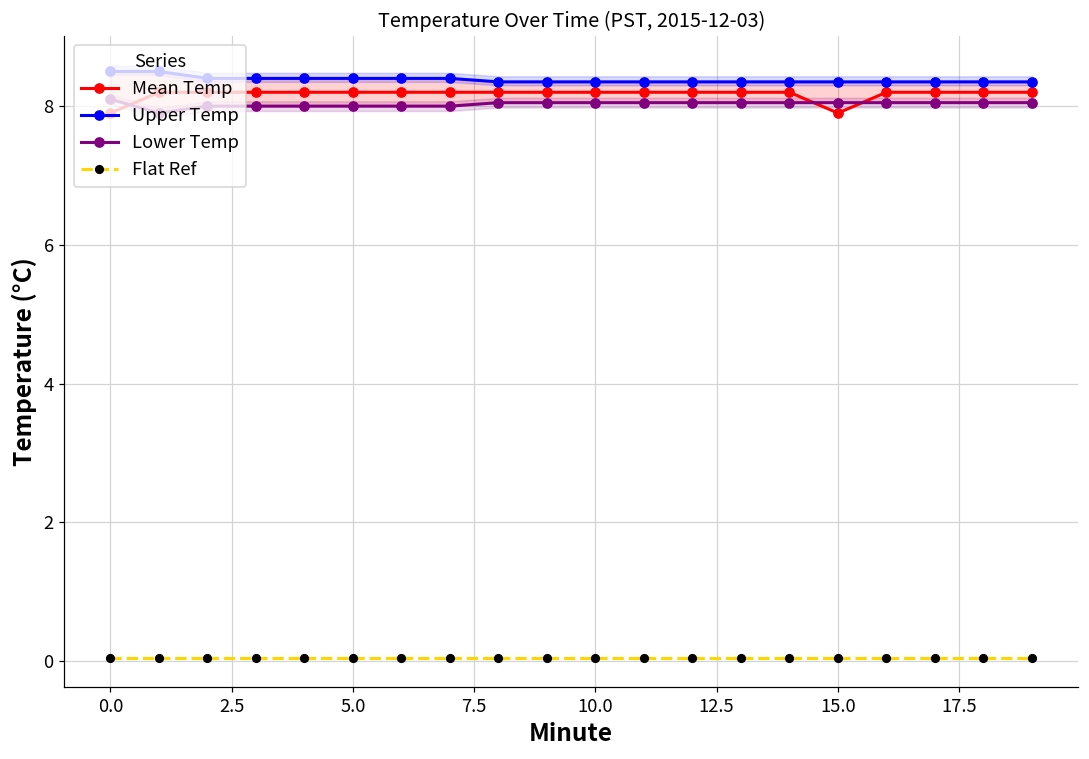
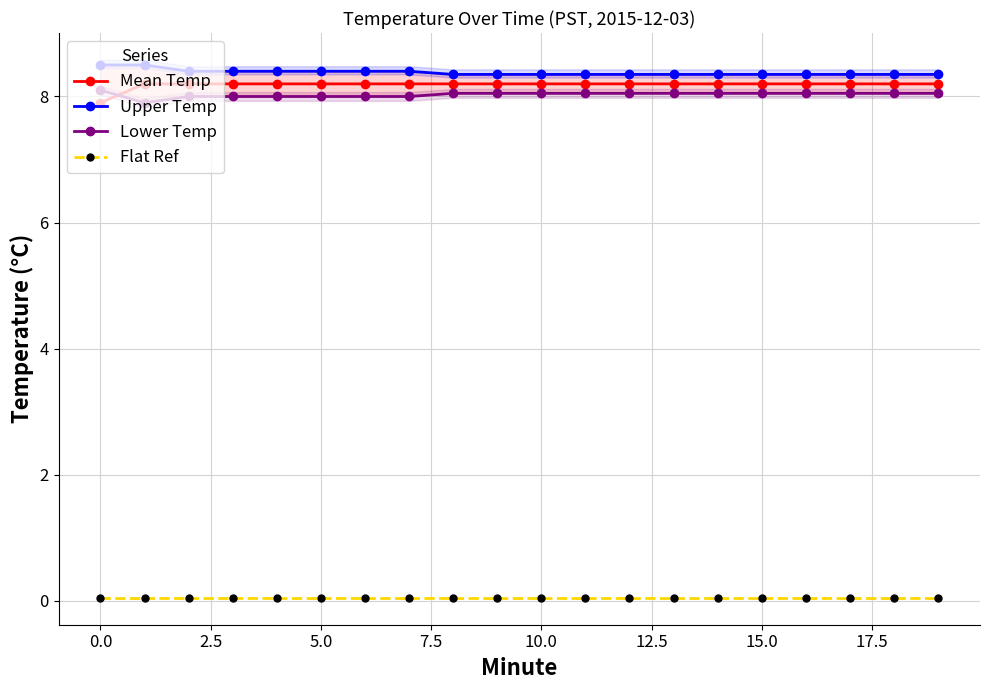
Mean Temp, 15.0: 7.9 -> 8.2
